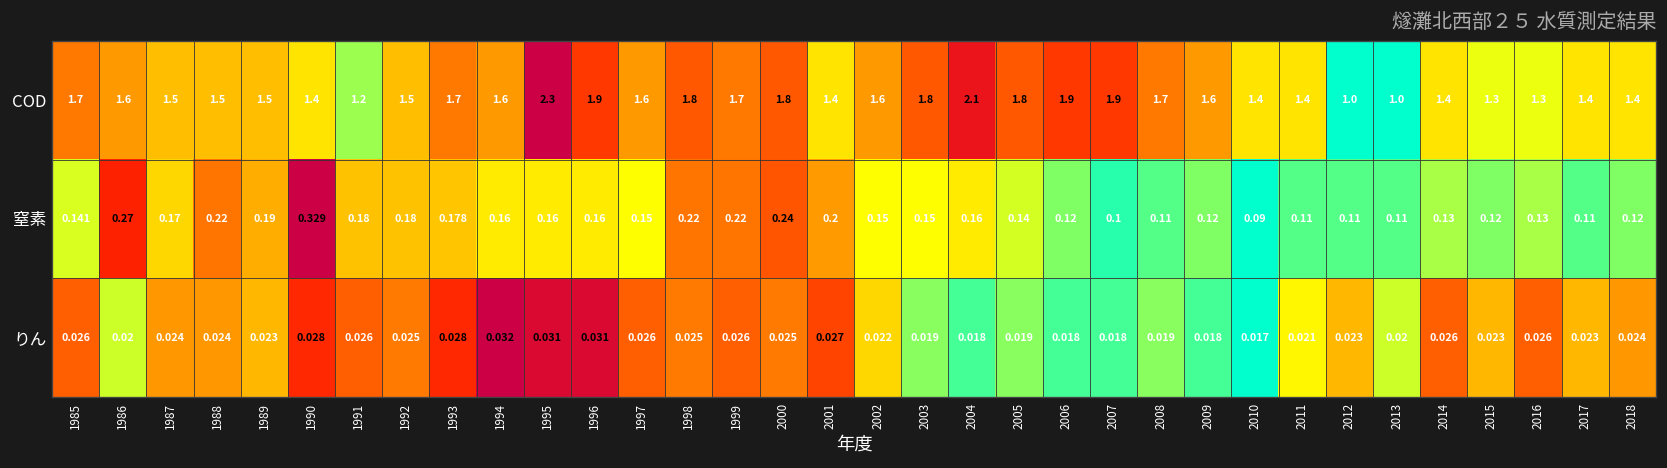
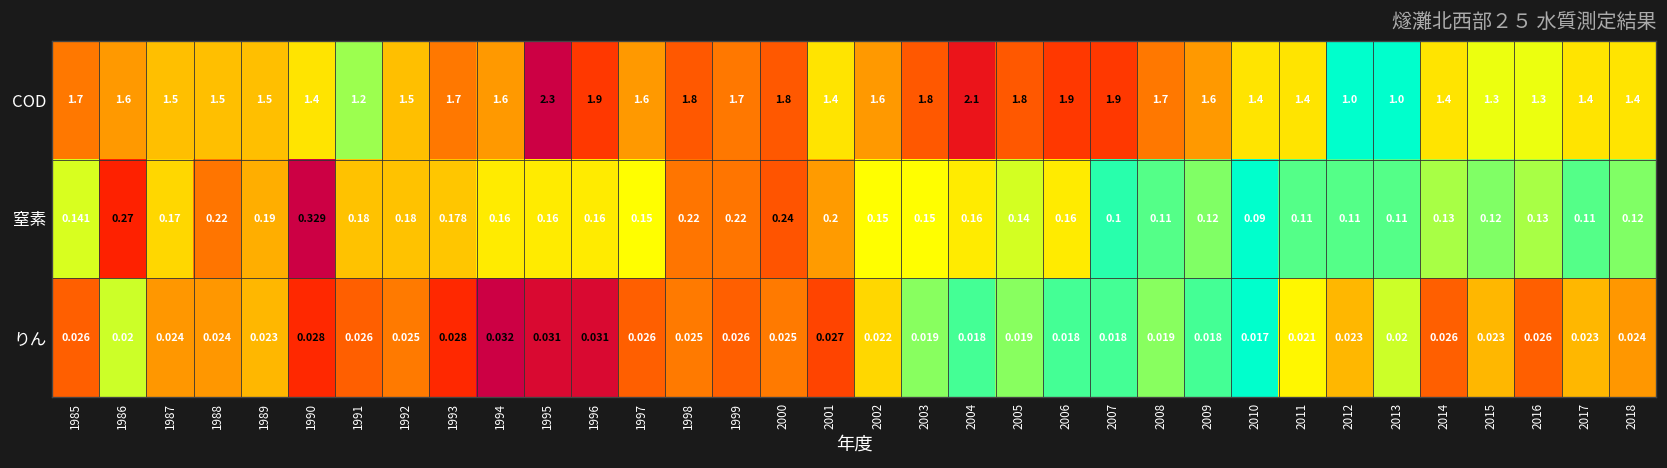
窒素, 2006: 0.12 -> 0.16
